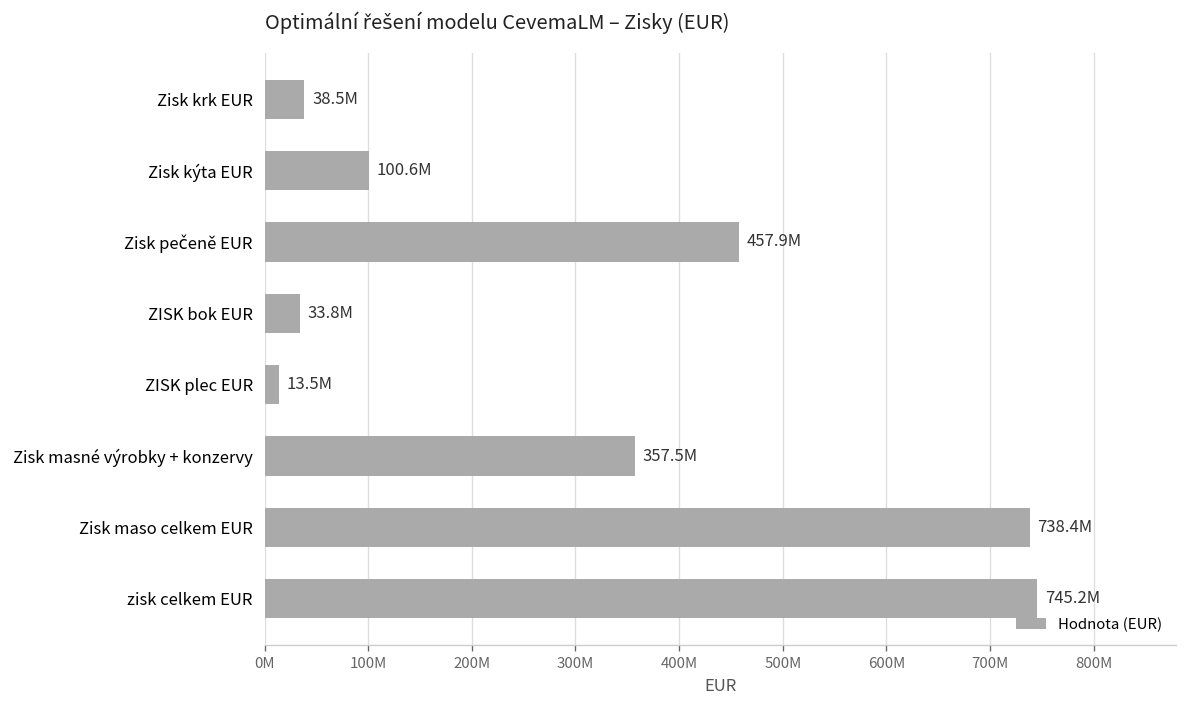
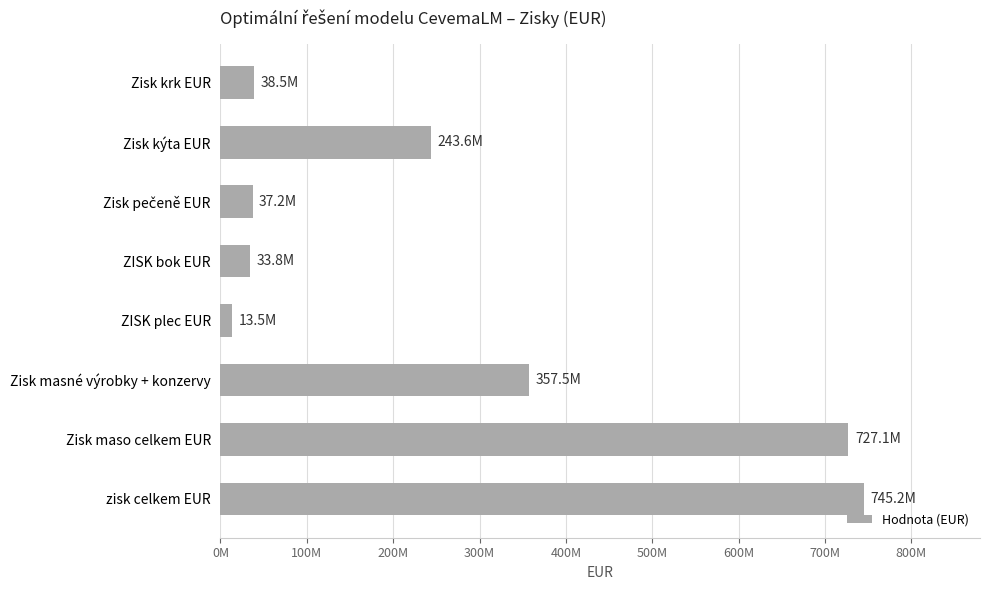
Zisk kýta EUR: 100.6M -> 243.6M
Zisk pečeně EUR: 457.9M -> 37.2M
Zisk maso celkem EUR: 738.4M -> 727.1M
